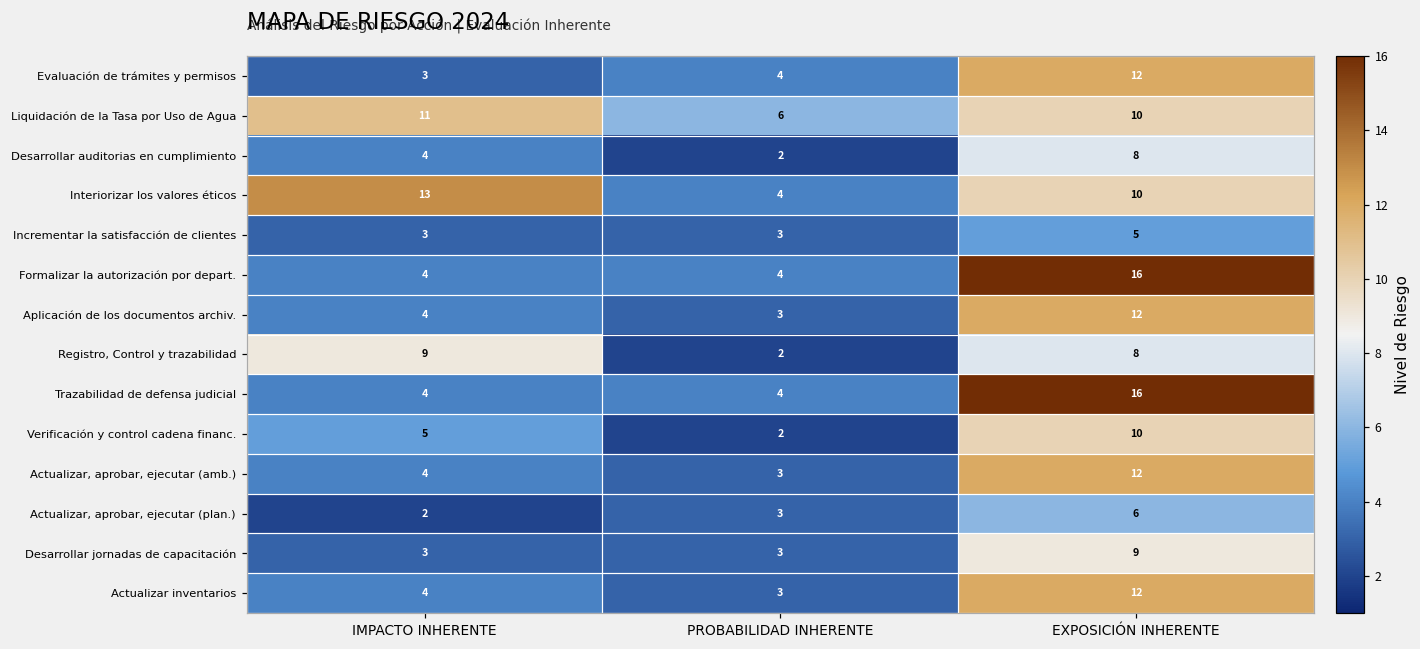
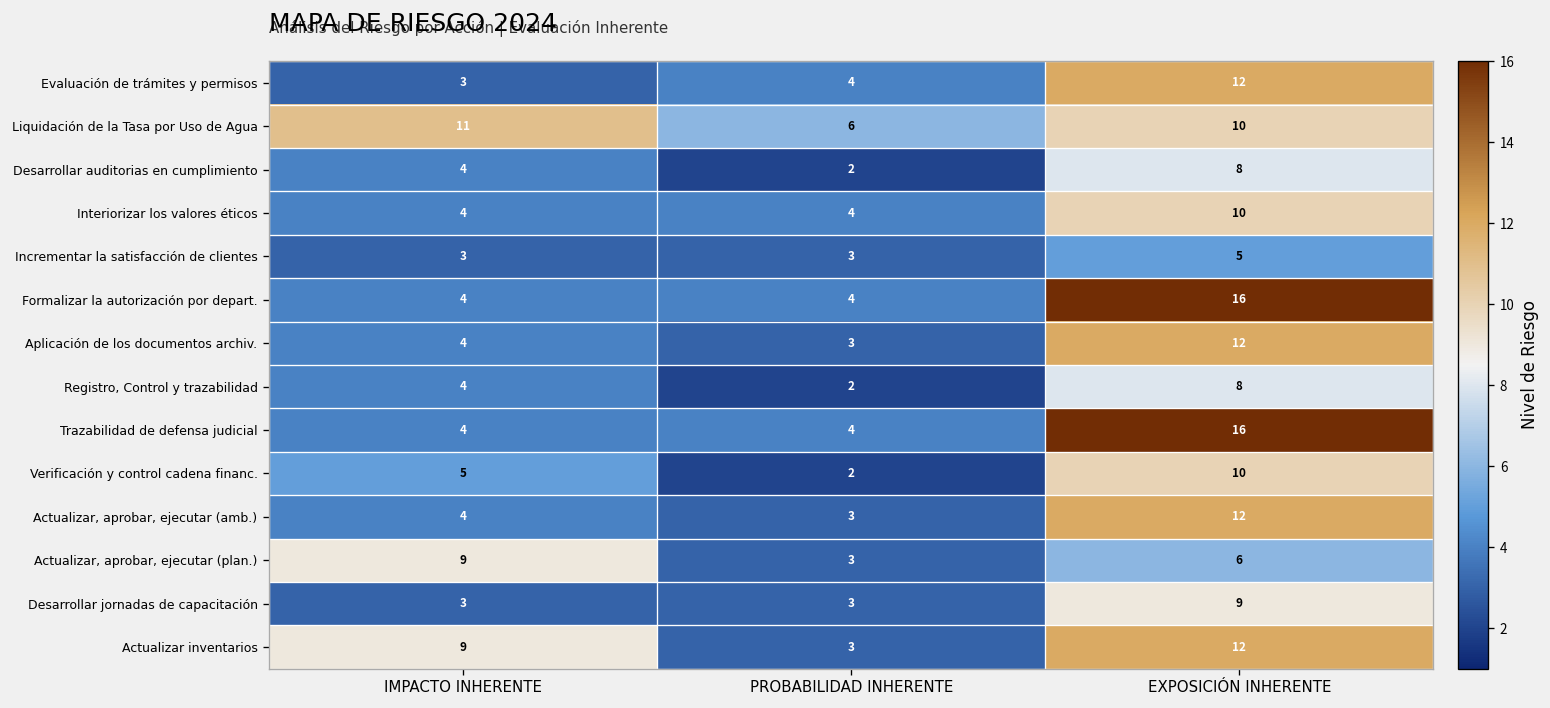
Interiorizar los valores éticos, IMPACTO INHERENTE: 13 -> 4
Registro, Control y trazabilidad, IMPACTO INHERENTE: 9 -> 4
Actualizar, aprobar, ejecutar (plan.), IMPACTO INHERENTE: 2 -> 9
Actualizar inventarios, IMPACTO INHERENTE: 4 -> 9
